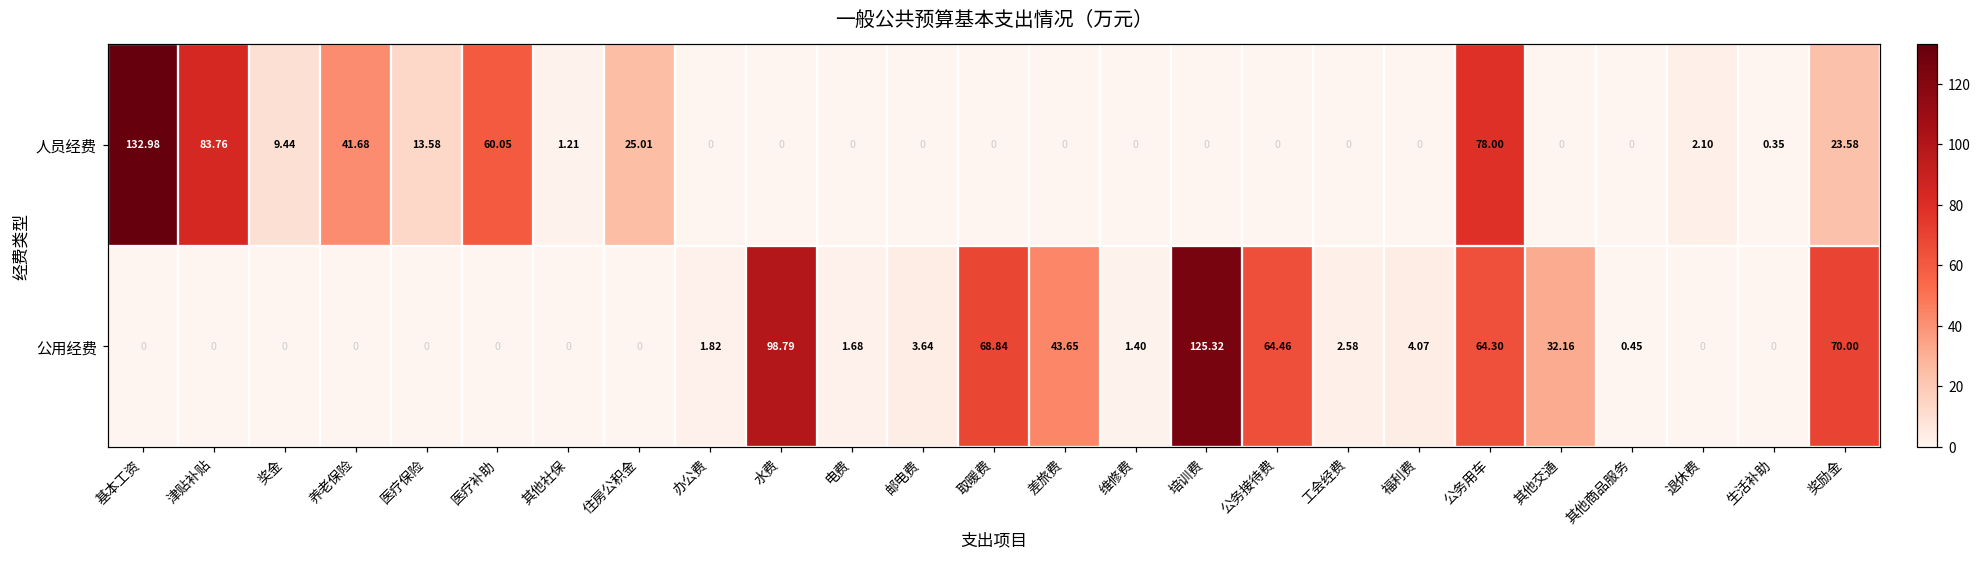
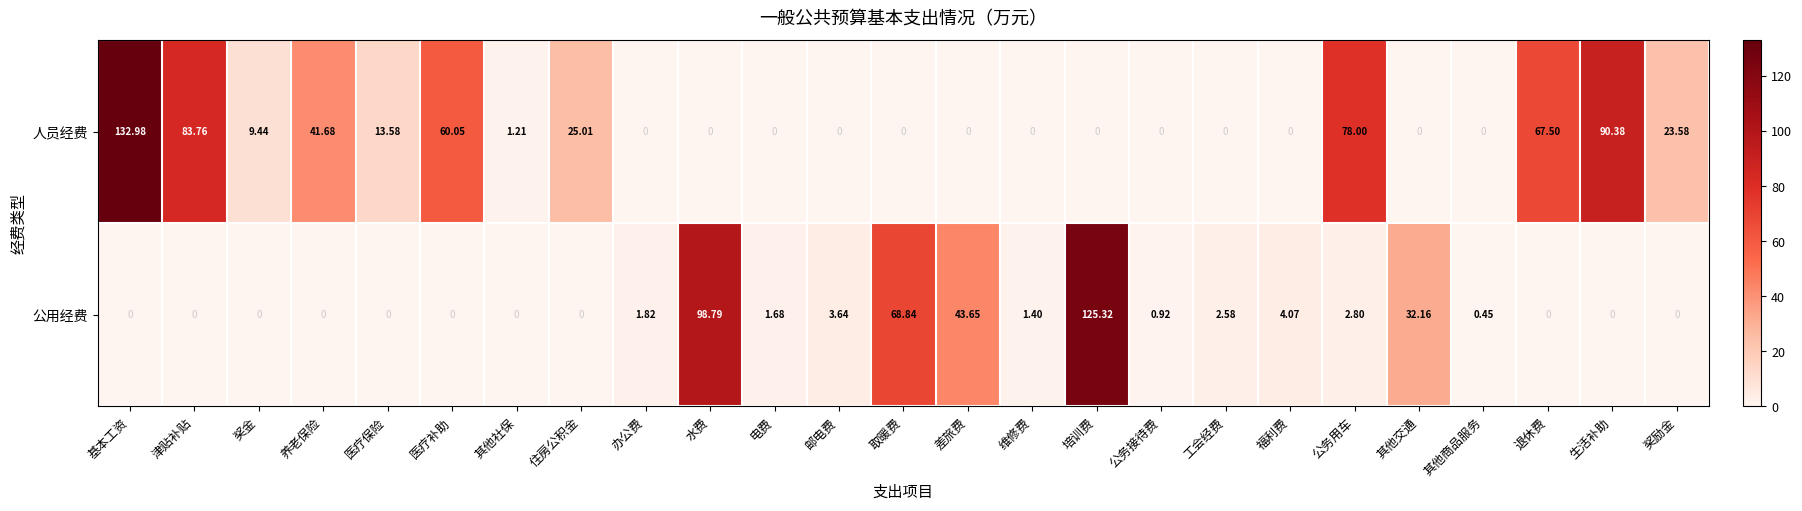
人员经费, 退休费: 2.10 -> 67.50
人员经费, 生活补助: 0.35 -> 90.38
公用经费, 公务接待费: 64.46 -> 0.92
公用经费, 公务用车: 64.30 -> 2.80
公用经费, 奖励金: 70.00 -> 0
